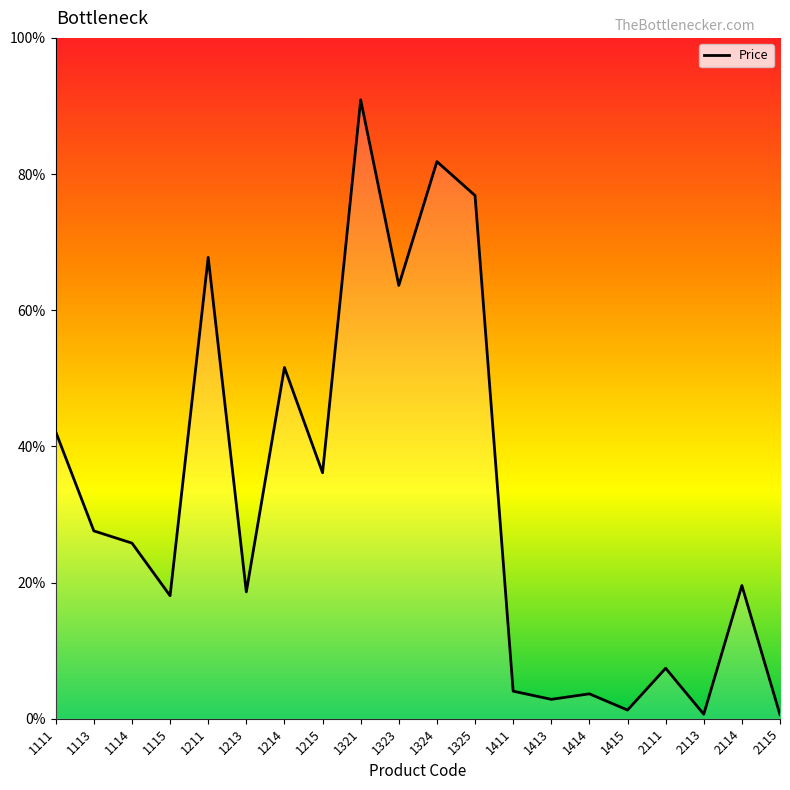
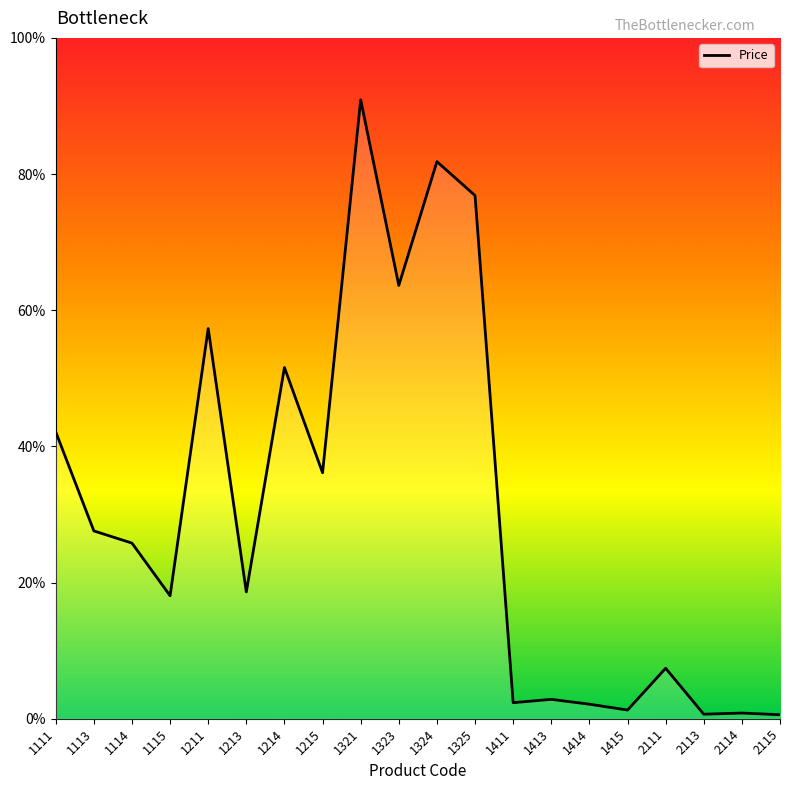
1211: 68% -> 57%
1411: 4% -> 2%
1414: 4% -> 2%
2114: 20% -> 1%
